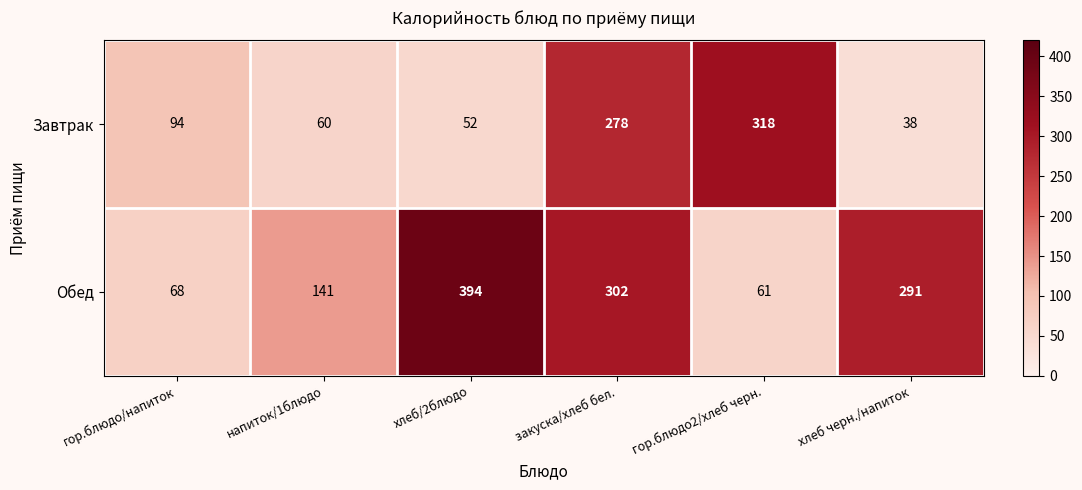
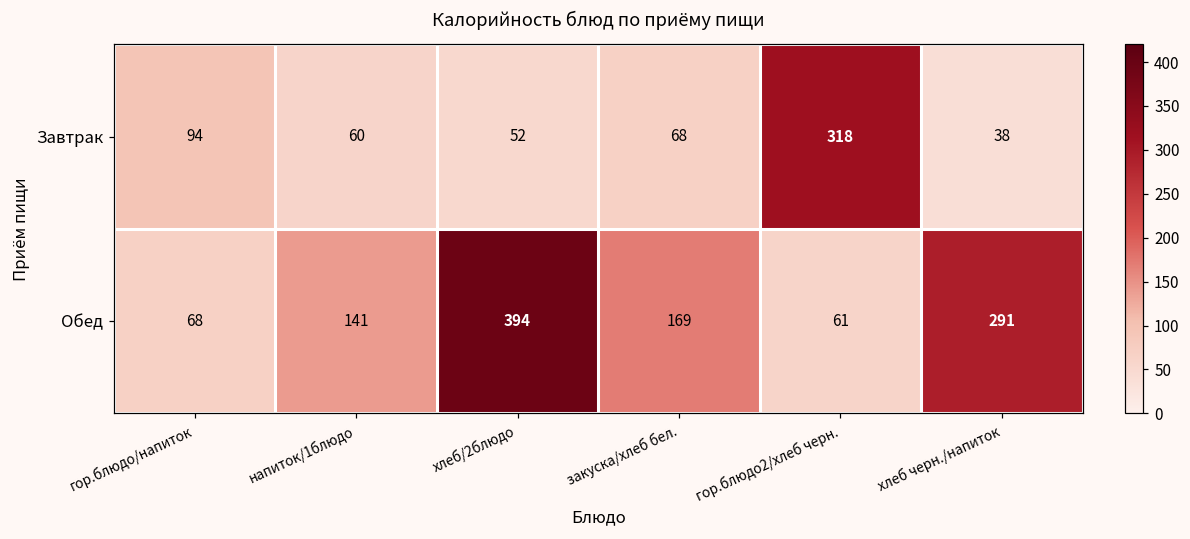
Завтрак, закуска/хлеб бел.: 278 -> 68
Обед, закуска/хлеб бел.: 302 -> 169
